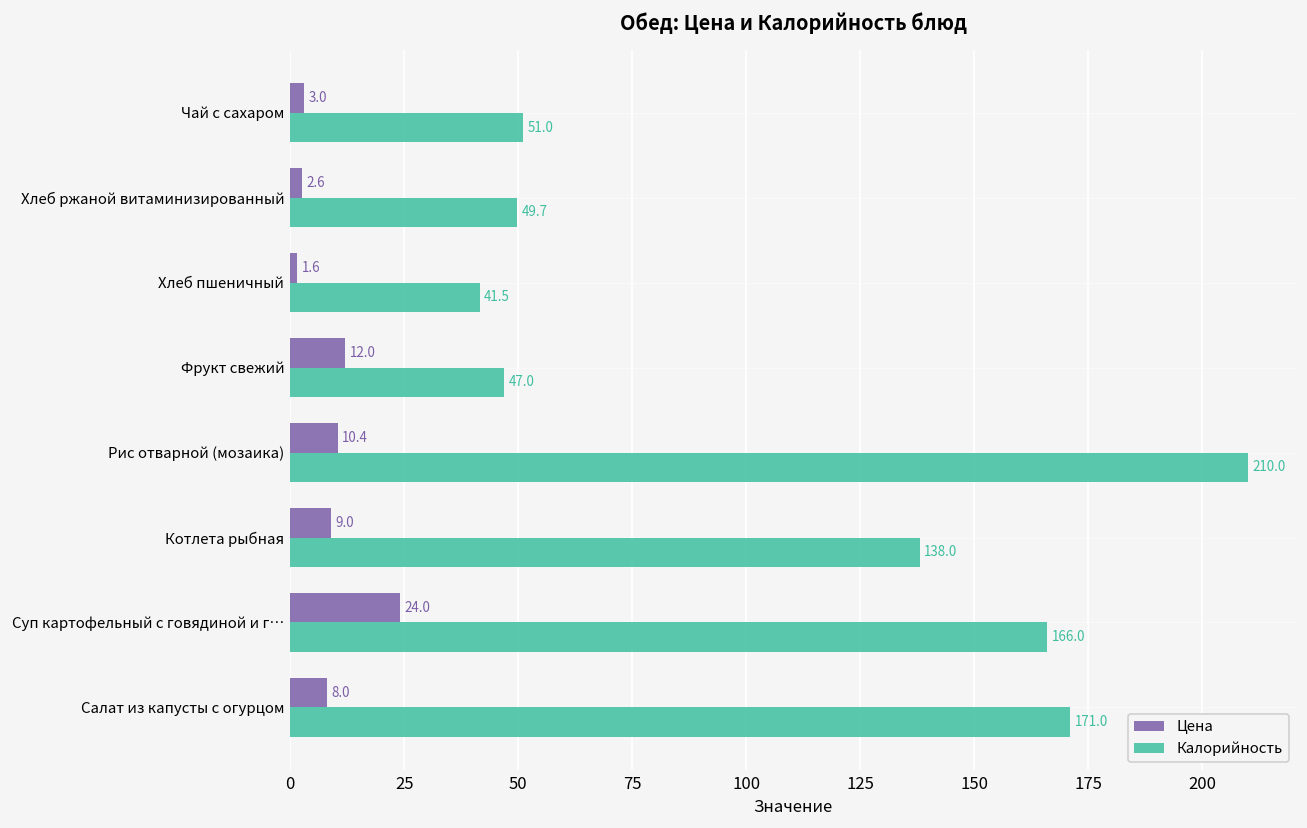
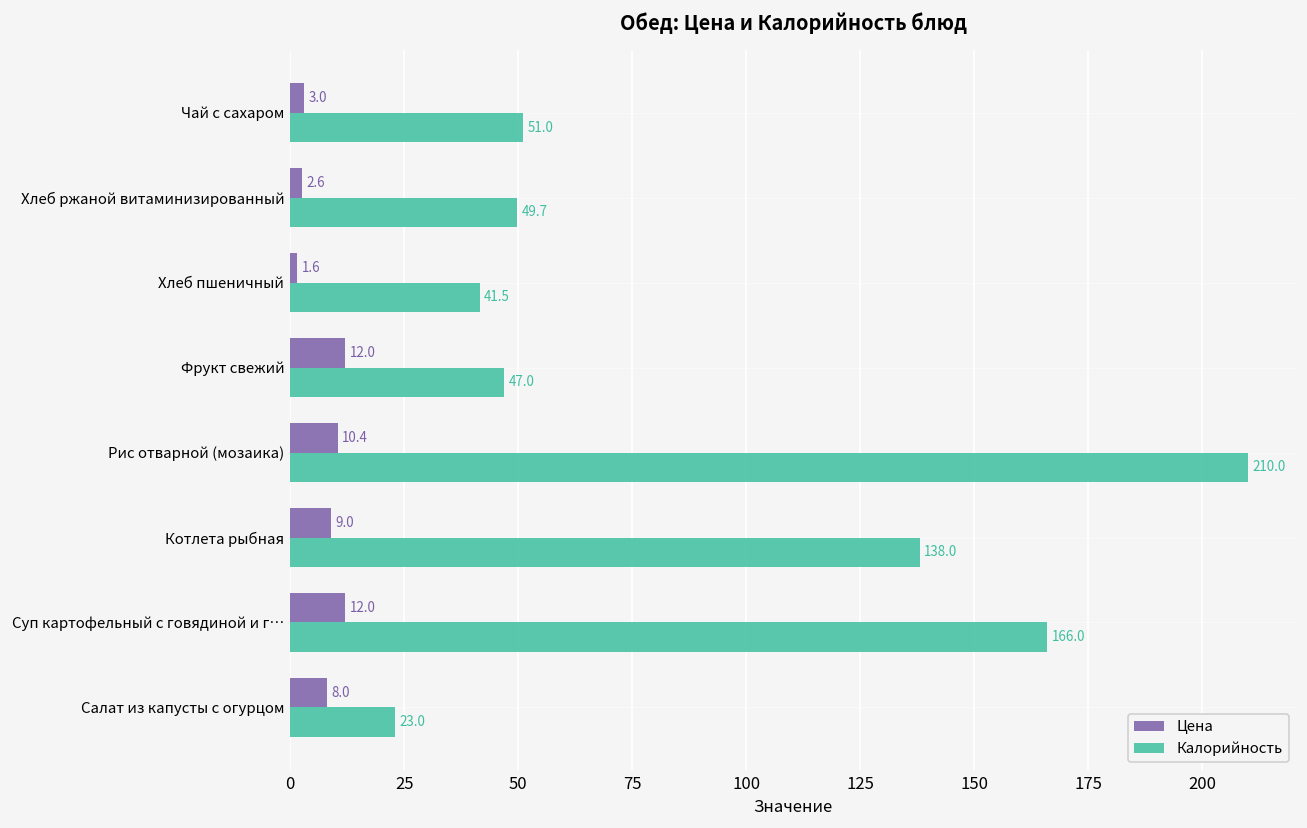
Цена, Суп картофельный с говядиной и г…: 24.0 -> 12.0
Калорийность, Салат из капусты с огурцом: 171.0 -> 23.0
